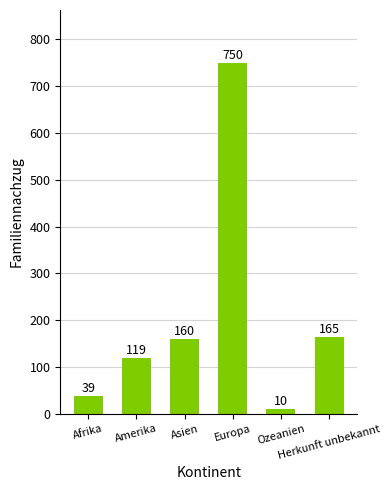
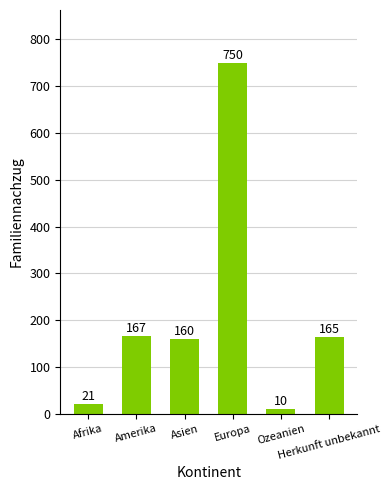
Afrika: 39 -> 21
Amerika: 119 -> 167
